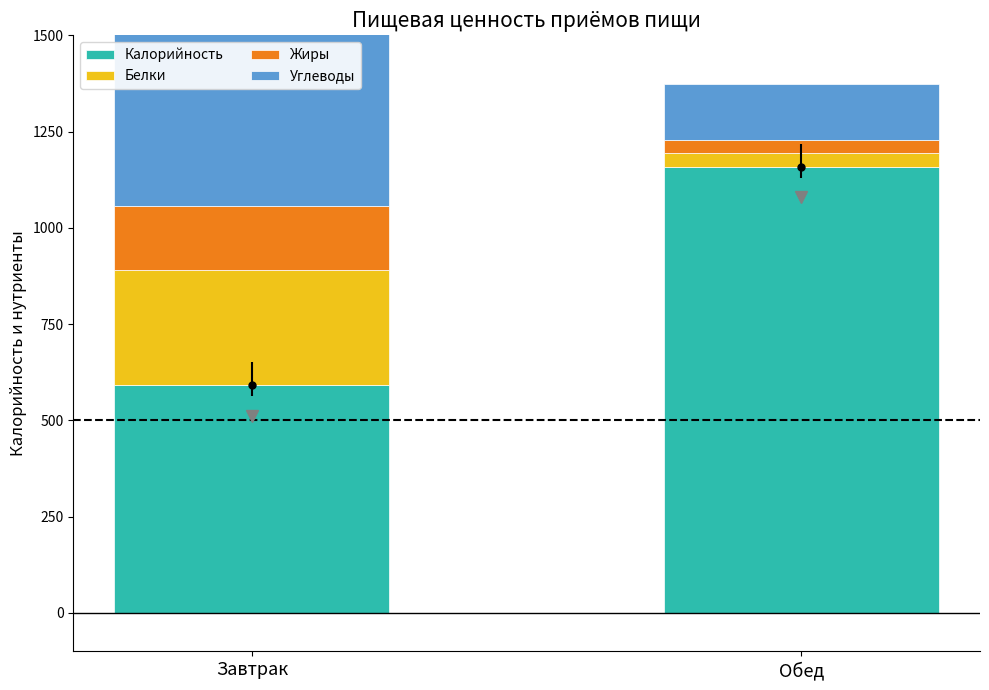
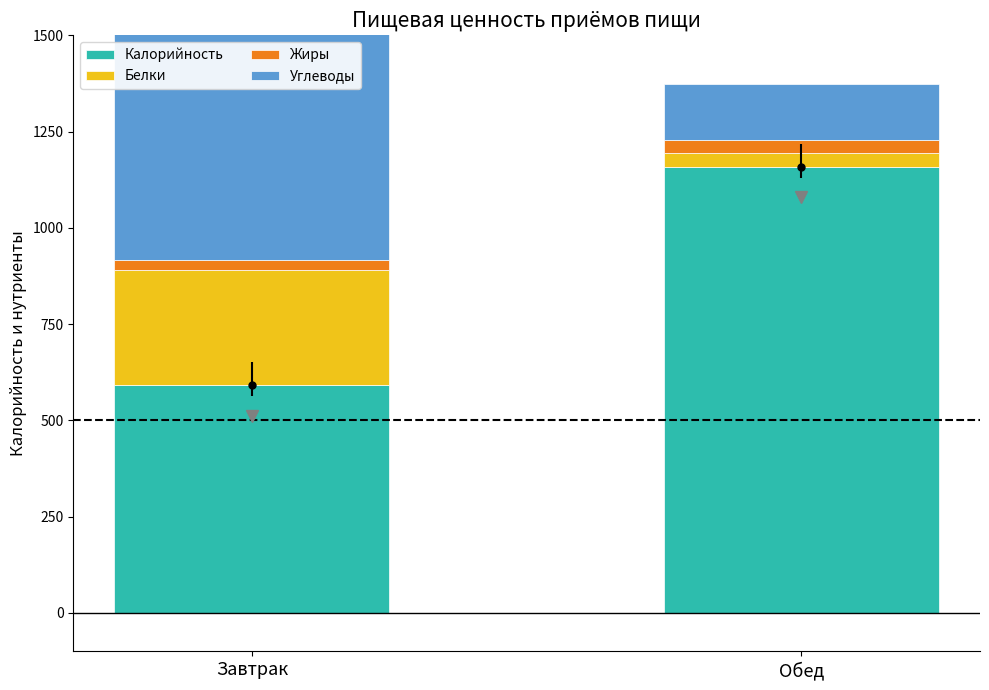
Жиры, Завтрак: 170 -> 30
